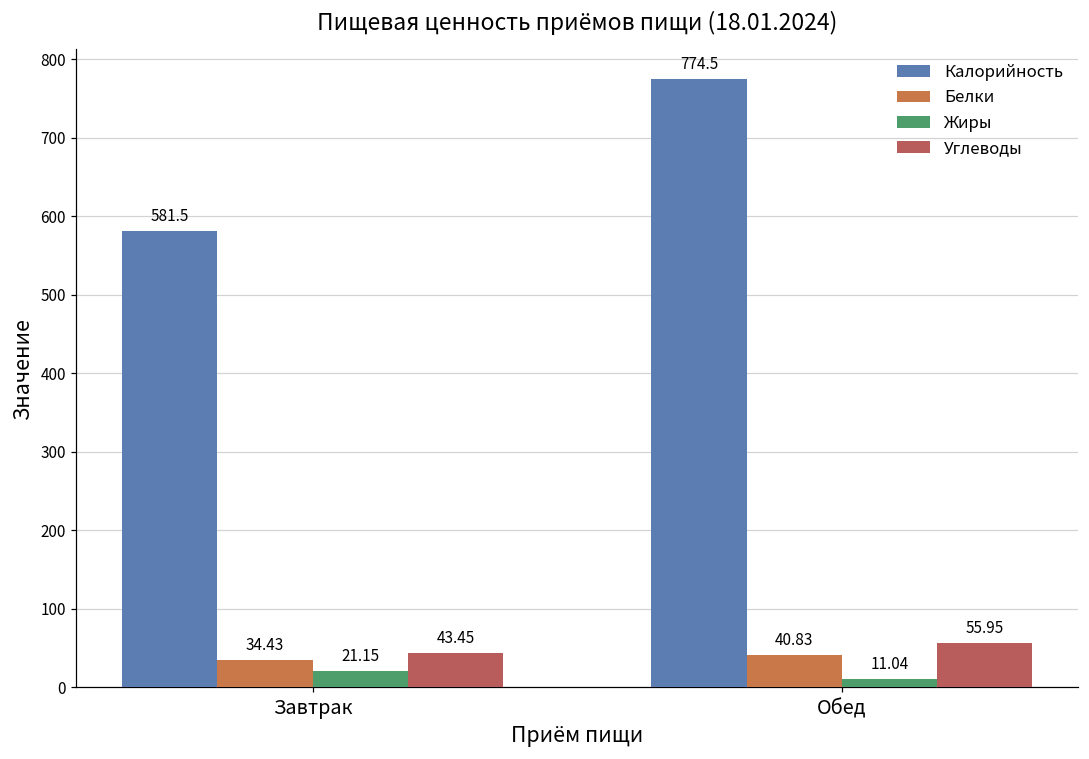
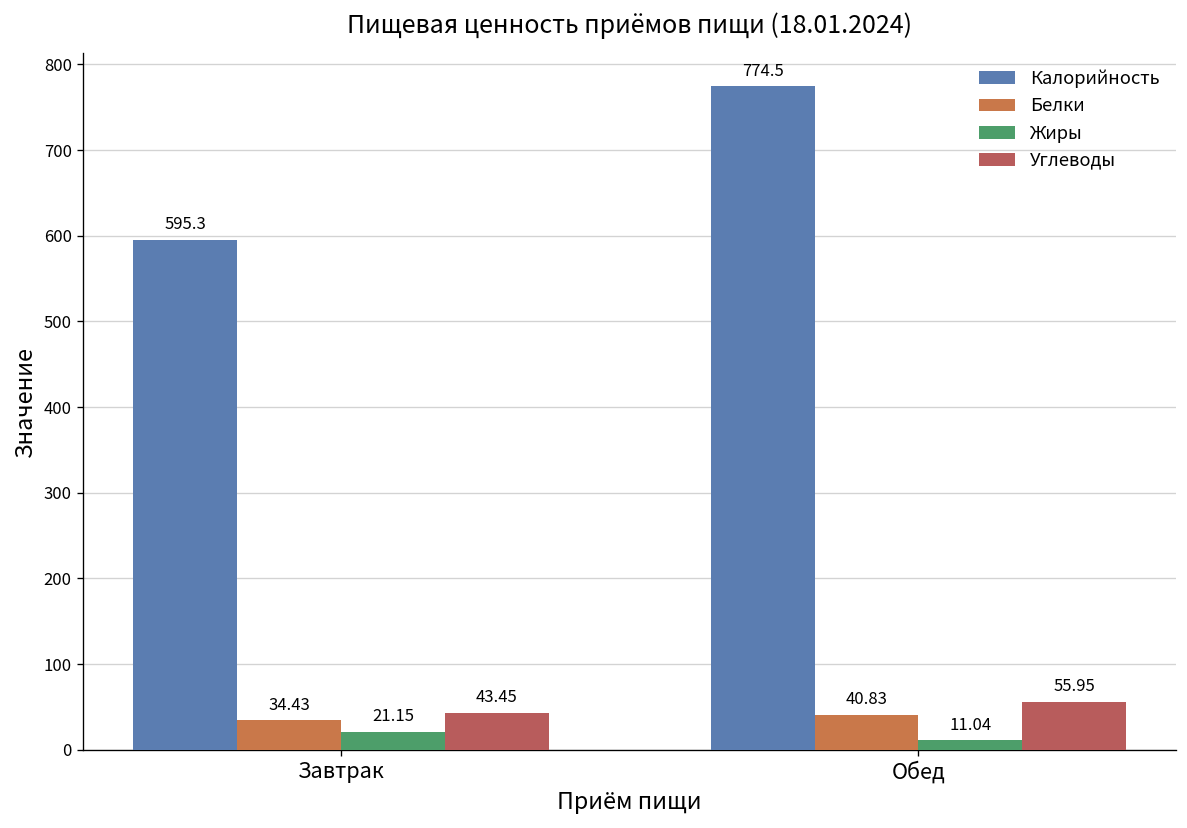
Калорийность, Завтрак: 581.5 -> 595.3
